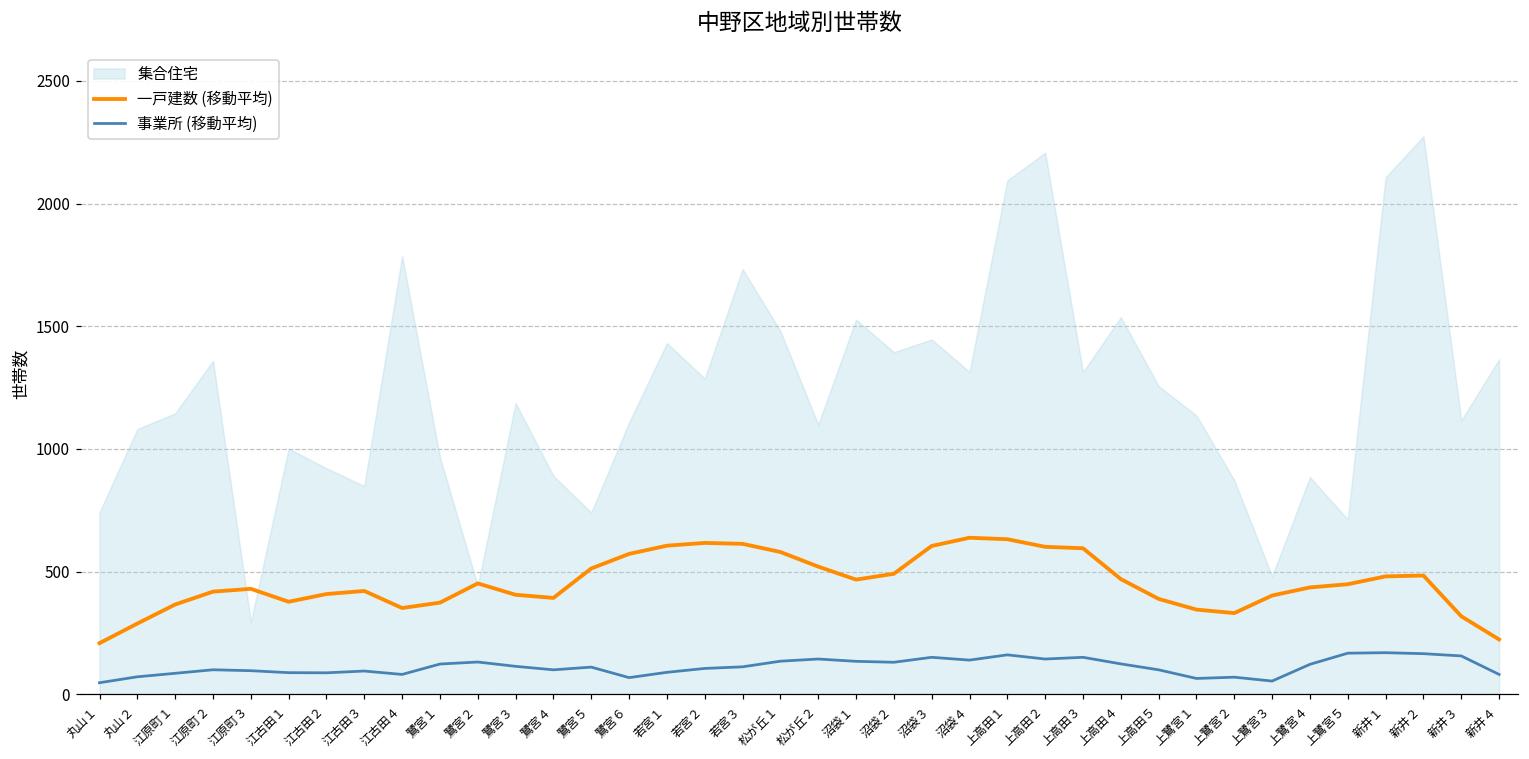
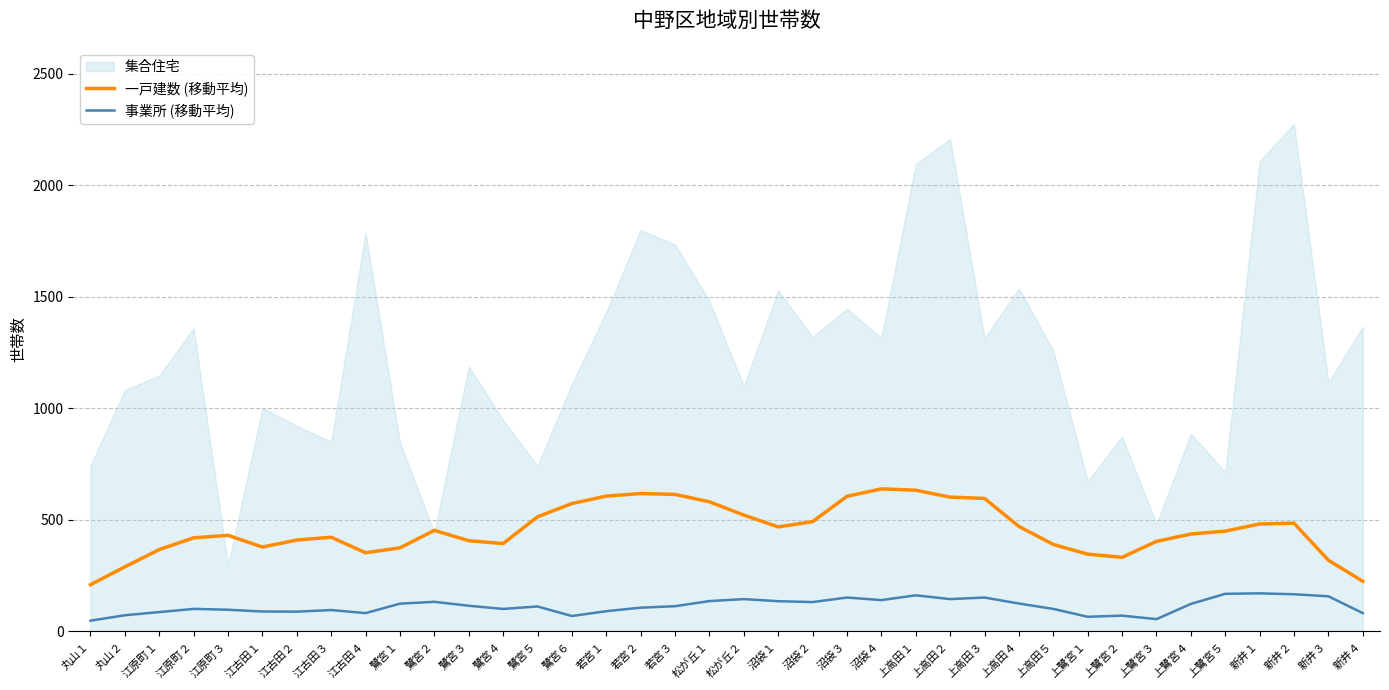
集合住宅, 鷺宮１: 970 -> 850
集合住宅, 鷺宮４: 890 -> 950
集合住宅, 若宮２: 1290 -> 1800
集合住宅, 沼袋２: 1390 -> 1320
集合住宅, 上鷺宮１: 1140 -> 670
